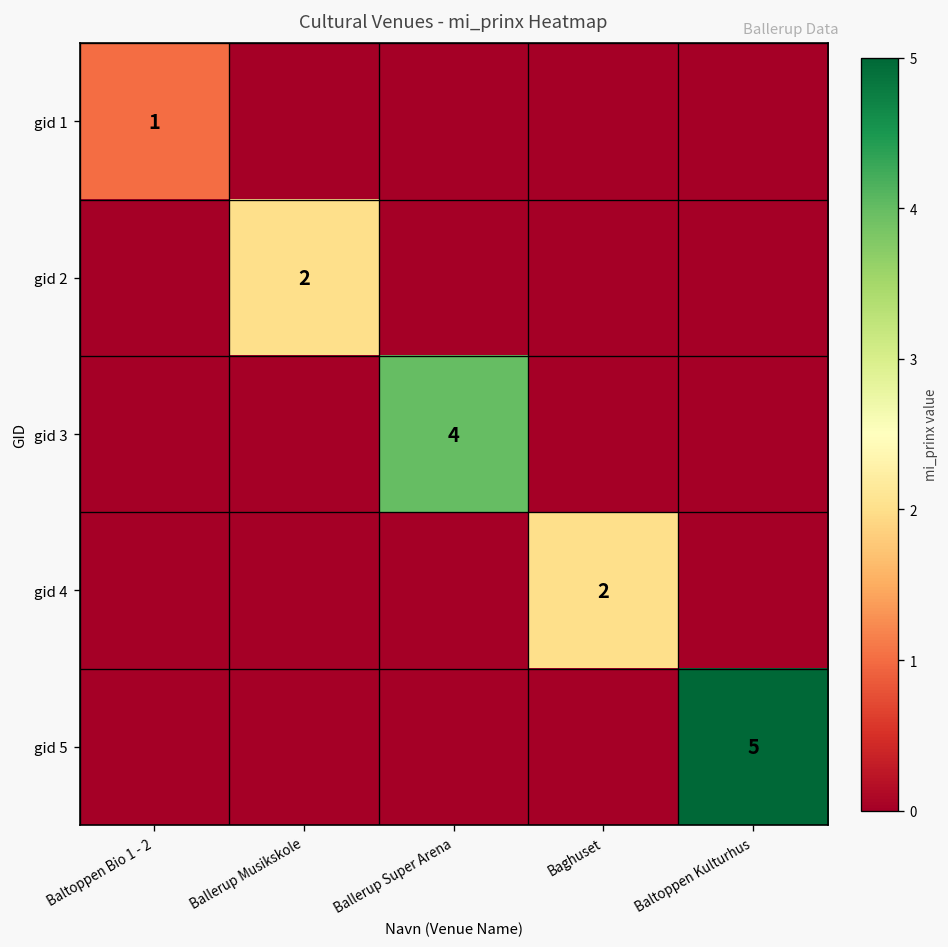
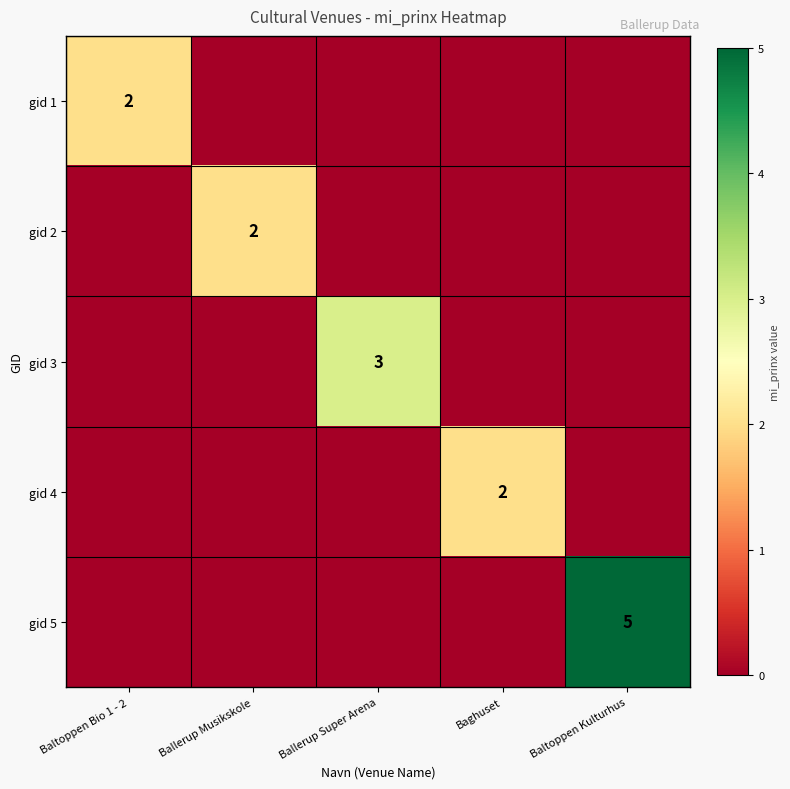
gid 1, Baltoppen Bio 1 - 2: 1 -> 2
gid 3, Ballerup Super Arena: 4 -> 3
